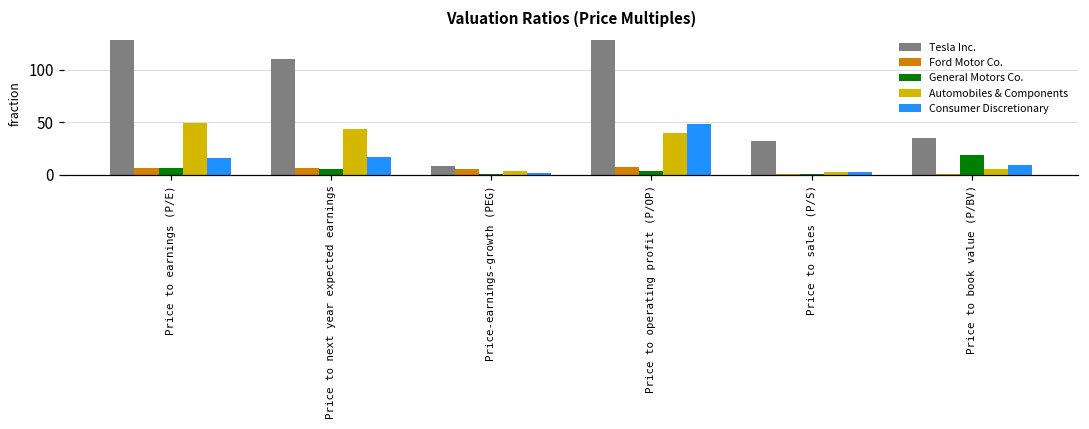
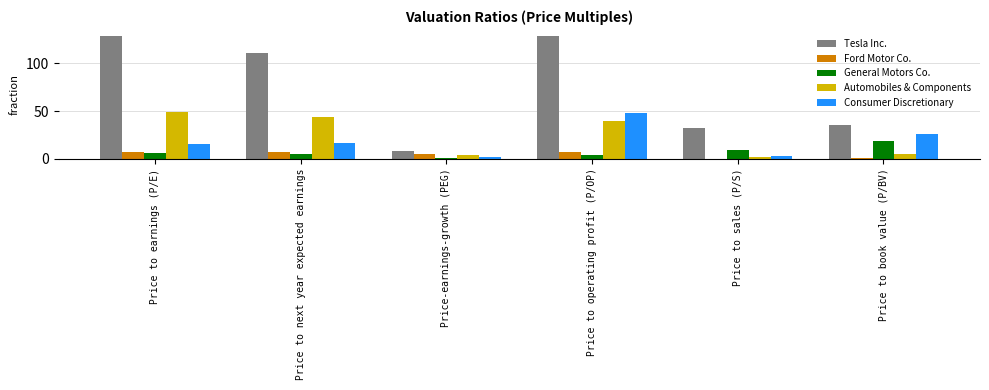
General Motors Co., Price to sales (P/S): 0 -> 10
Consumer Discretionary, Price to book value (P/BV): 10 -> 30
